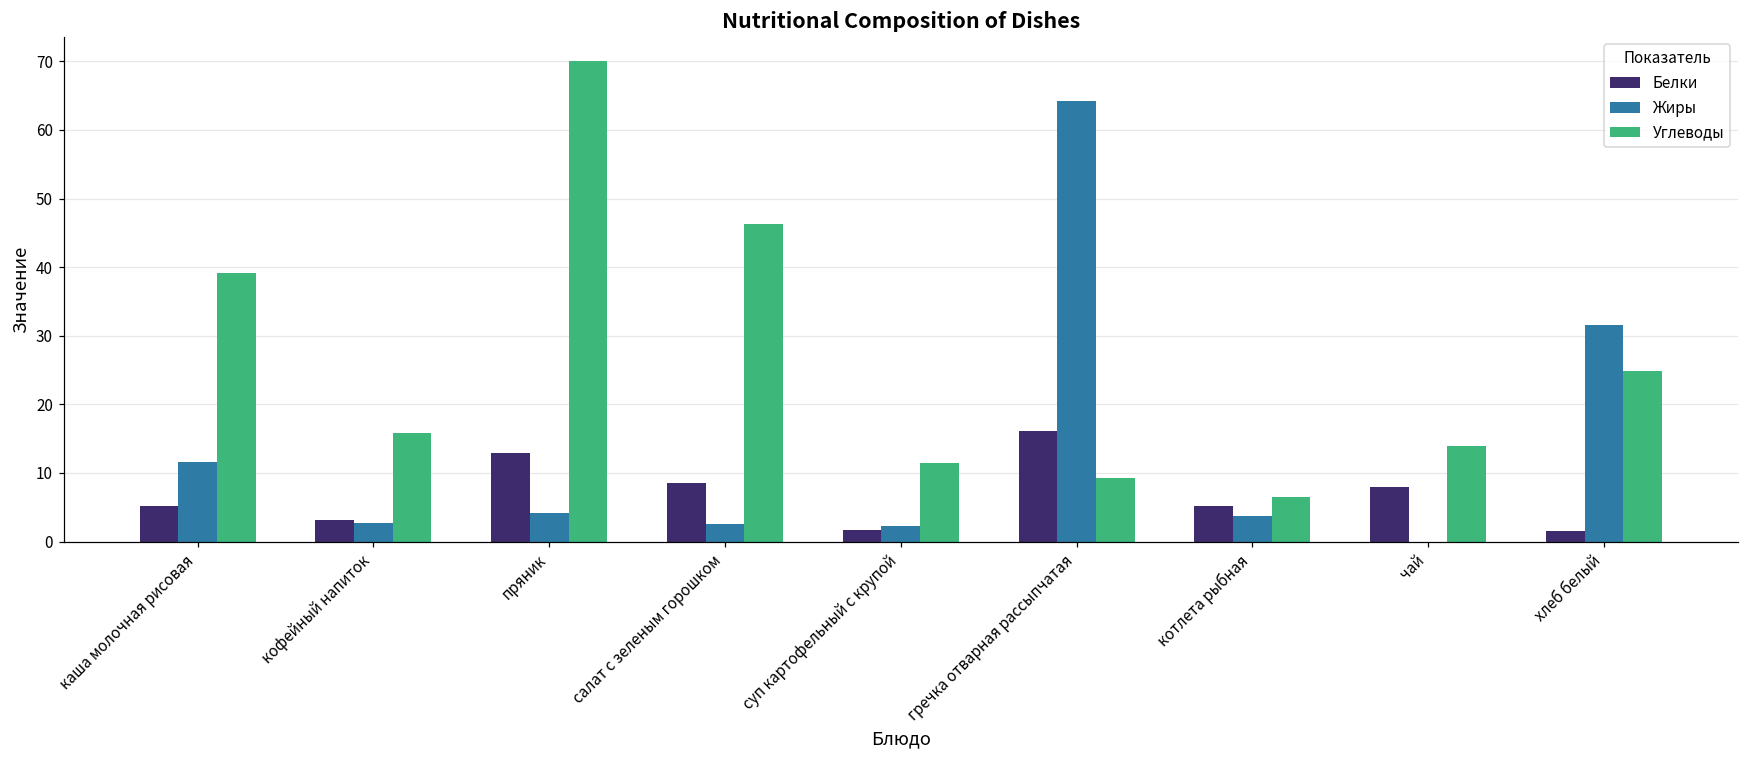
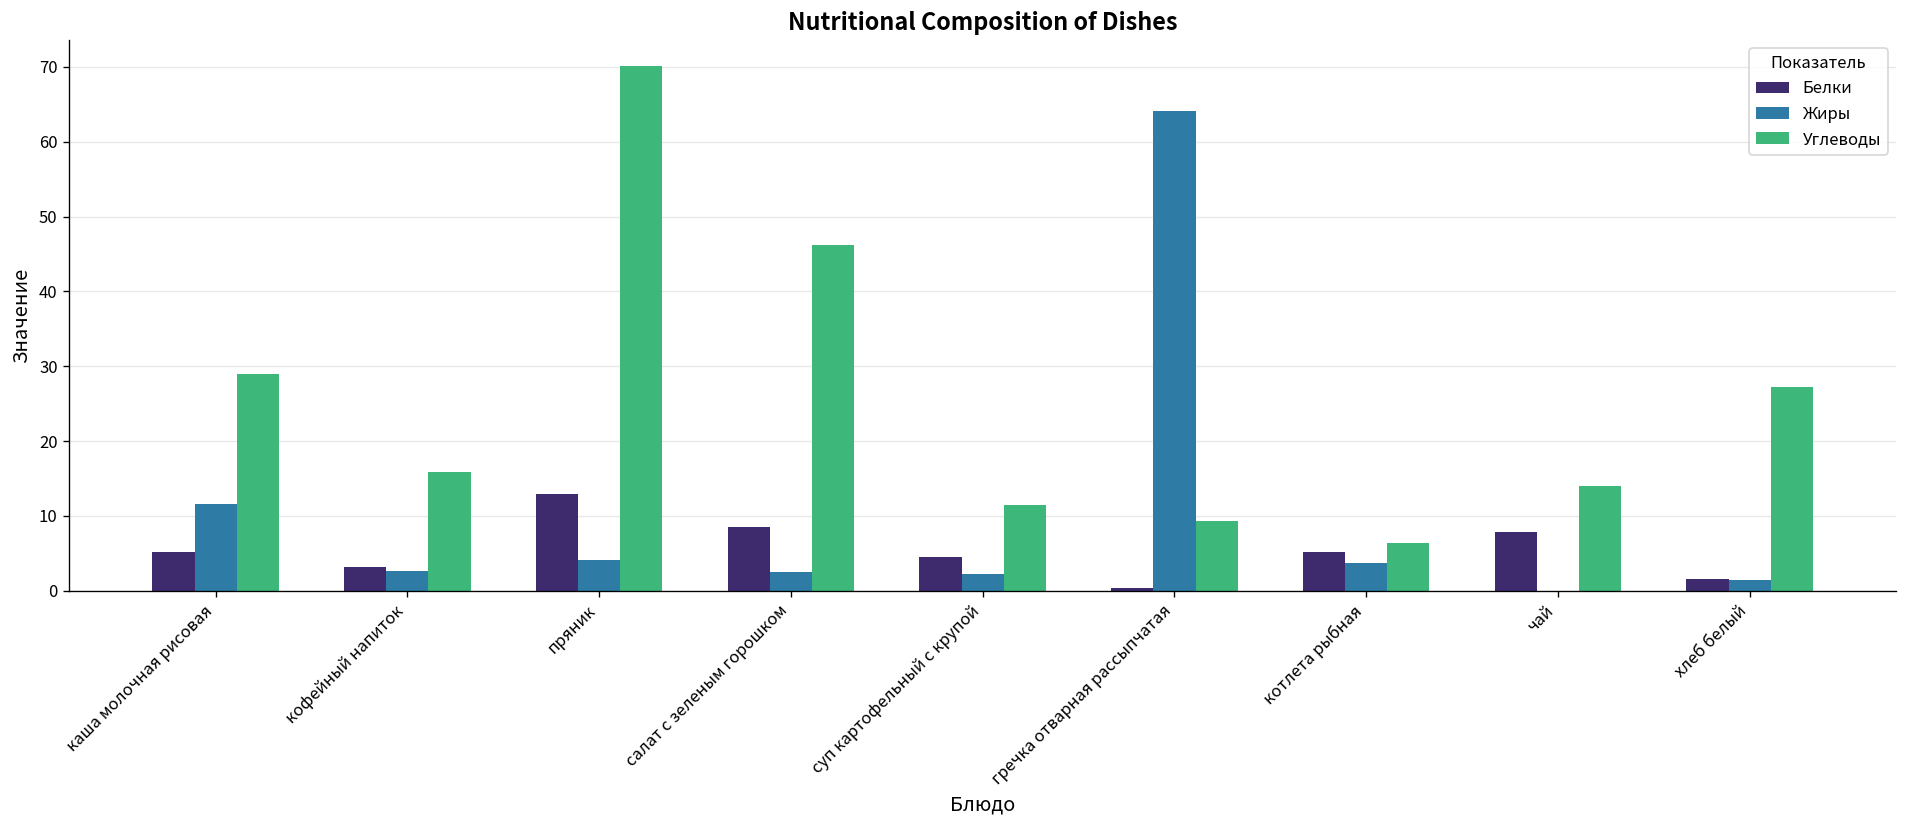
Углеводы, каша молочная рисовая: 39 -> 29
Белки, суп картофельный с крупой: 2 -> 4
Белки, гречка отварная рассыпчатая: 16 -> 0
Жиры, хлеб белый: 32 -> 2
Углеводы, хлеб белый: 25 -> 27
